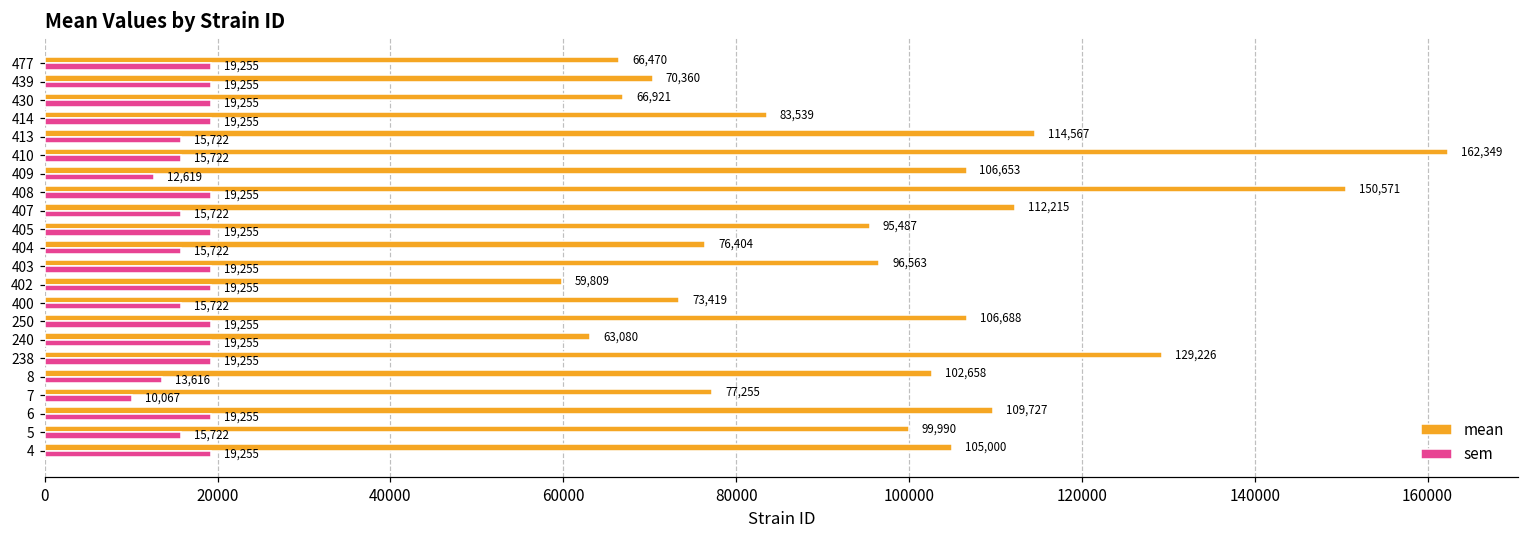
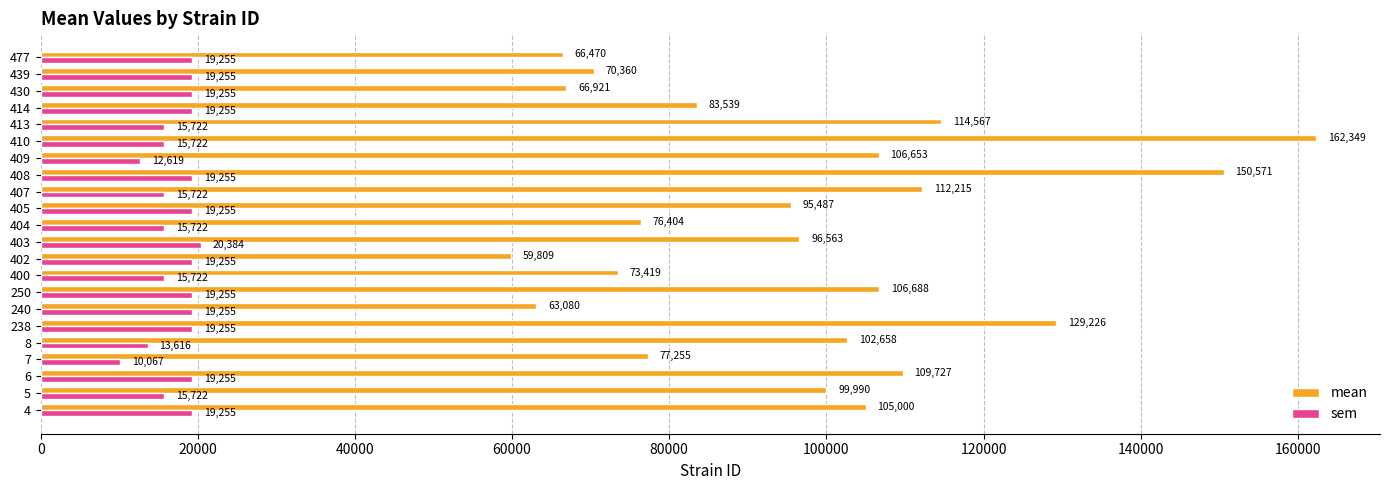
sem, 403: 19,255 -> 20,384
